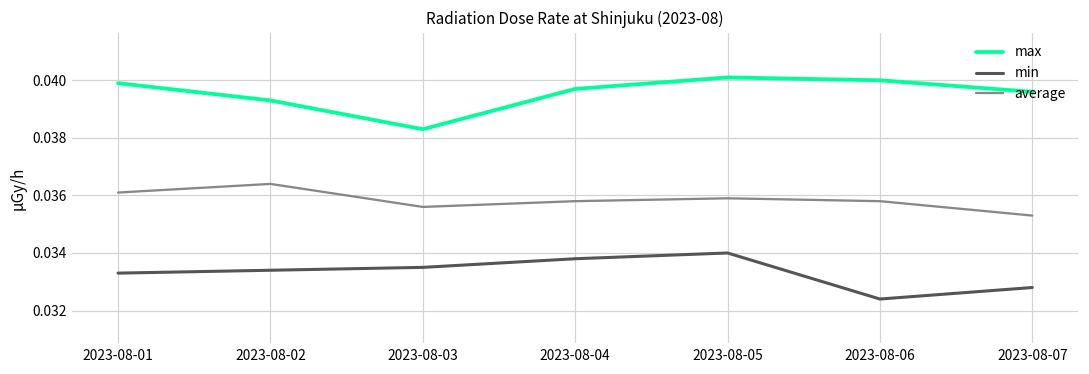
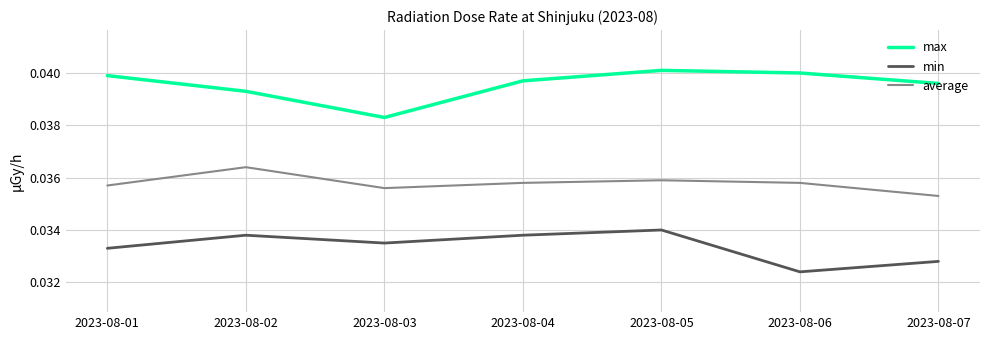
average, 2023-08-01: 0.0361 -> 0.0357
min, 2023-08-02: 0.0334 -> 0.0338
